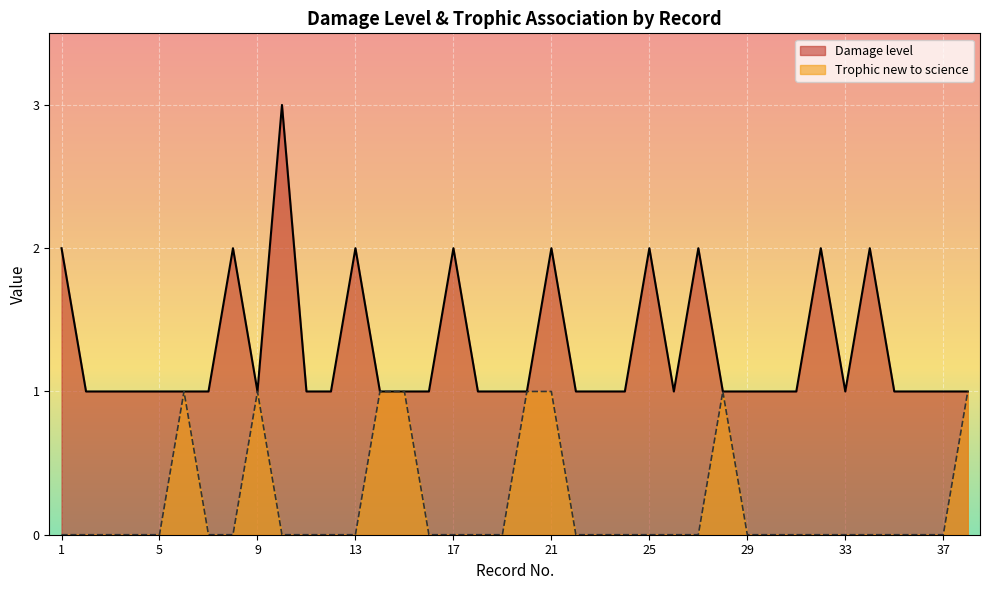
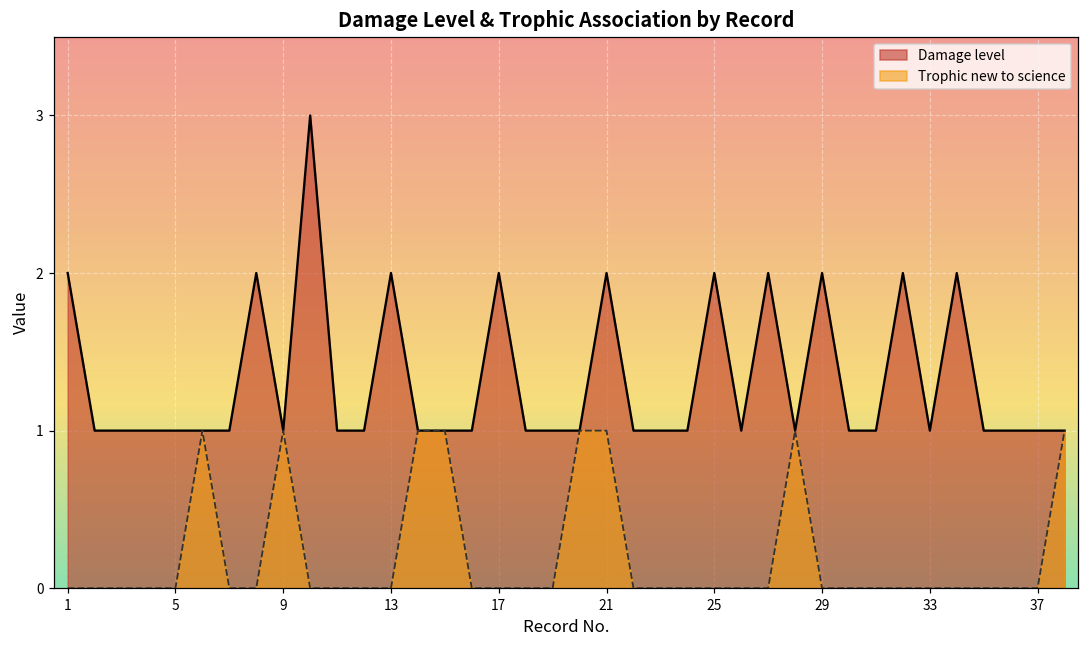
Damage level, 29: 1 -> 2
